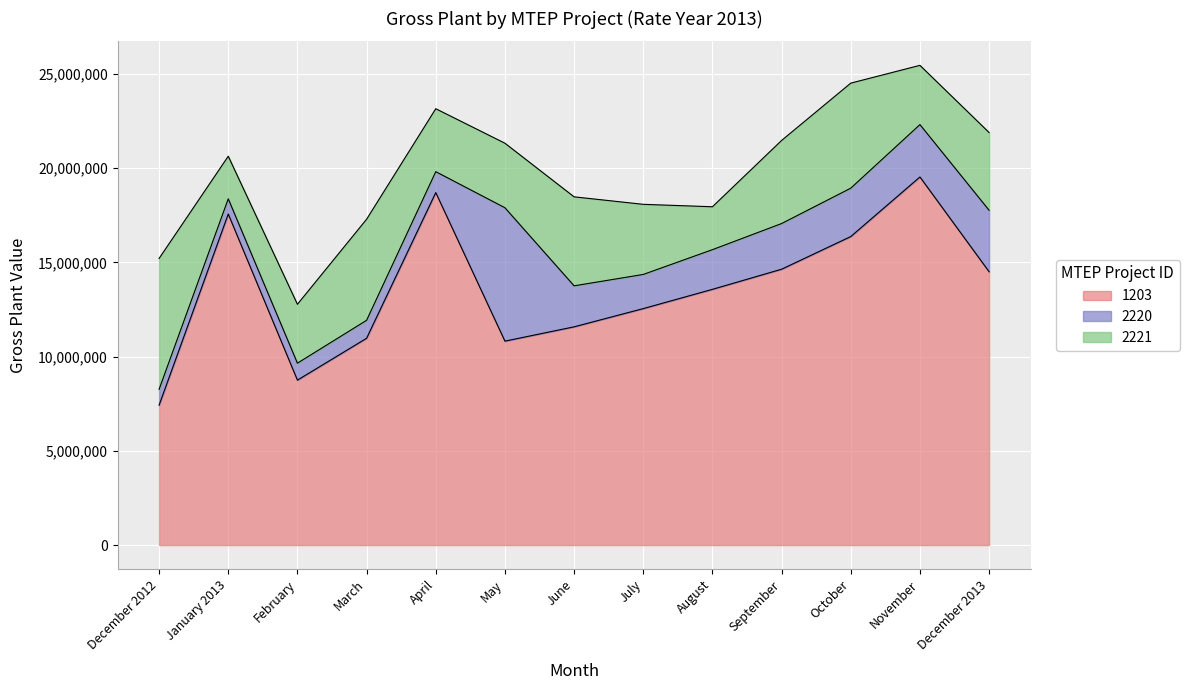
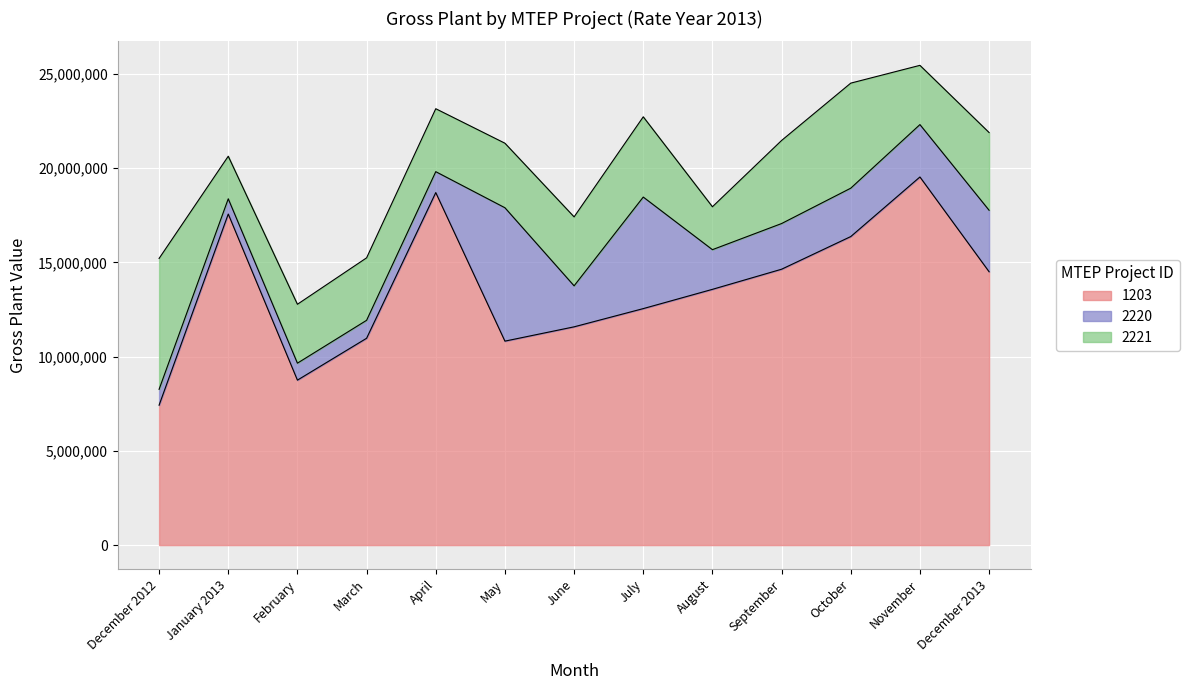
2221, March: 5,400,000 -> 3,300,000
2221, June: 4,700,000 -> 3,700,000
2220, July: 1,800,000 -> 5,900,000
2221, July: 3,700,000 -> 4,300,000
